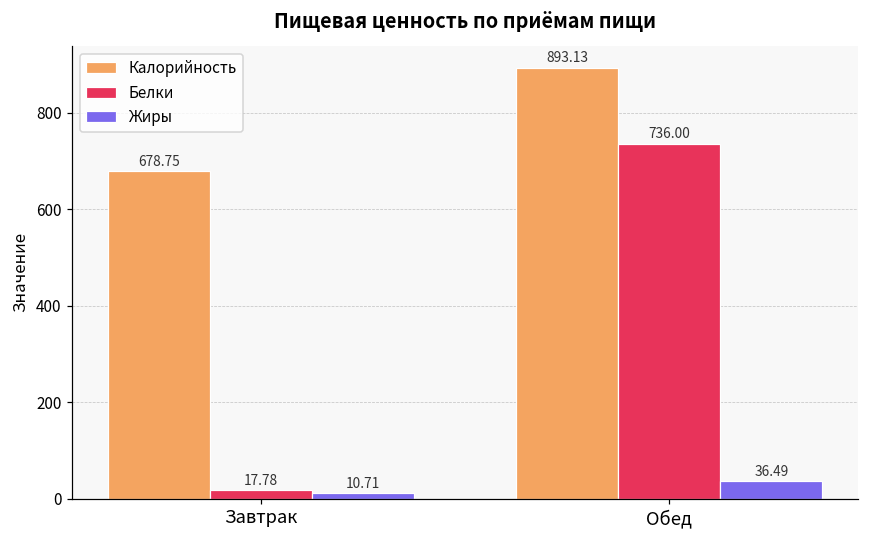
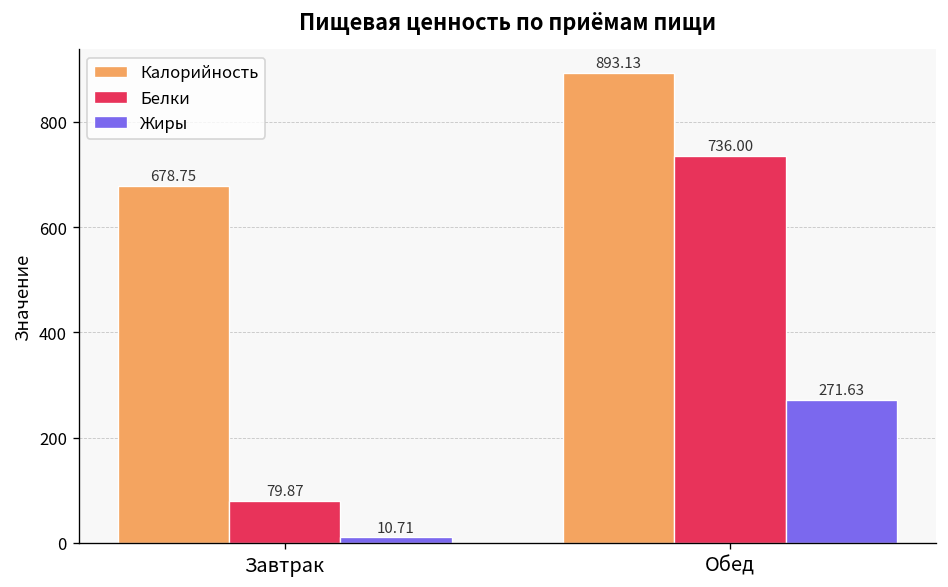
Белки, Завтрак: 17.78 -> 79.87
Жиры, Обед: 36.49 -> 271.63
